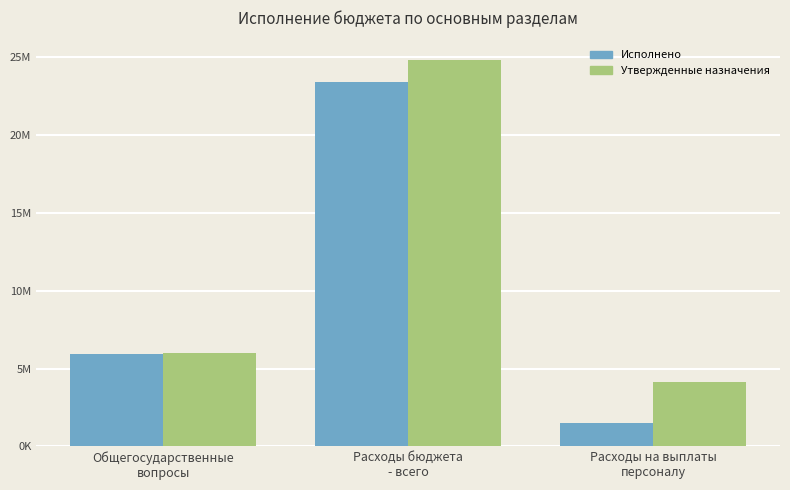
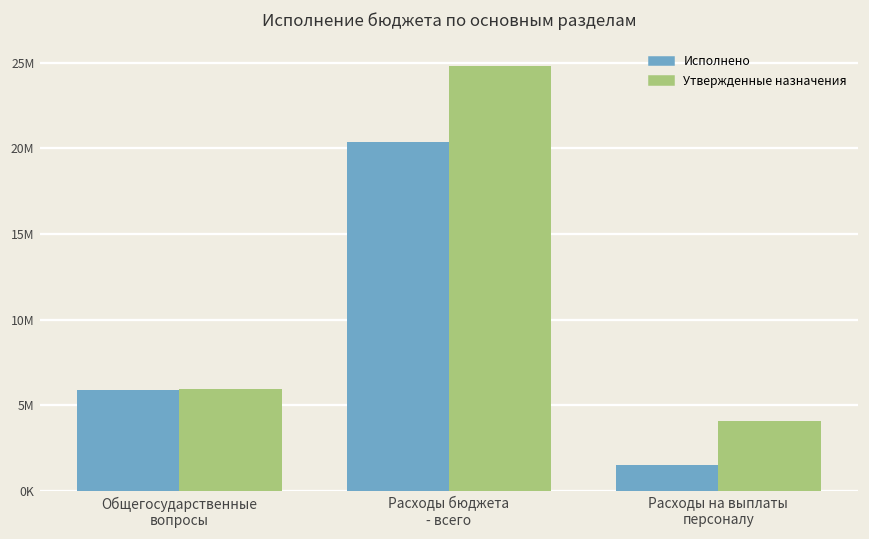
Исполнено, Расходы бюджета - всего: 23400000 -> 20400000
